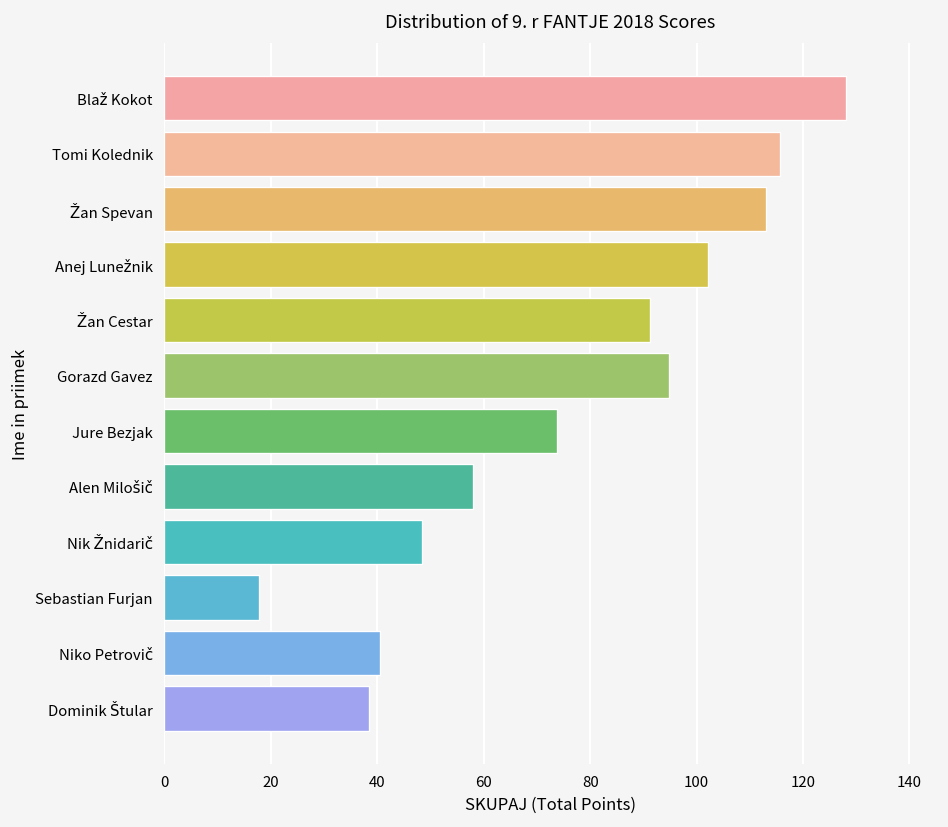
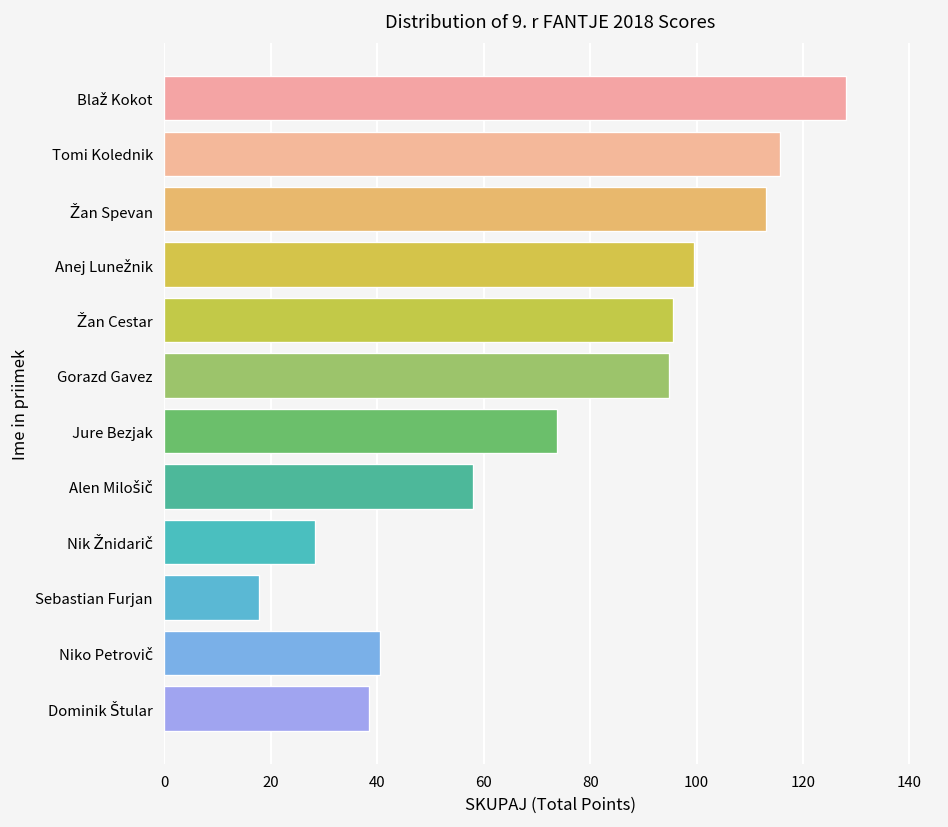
Anej Lunežnik: 102 -> 100
Žan Cestar: 91 -> 96
Nik Žnidarič: 48 -> 28
